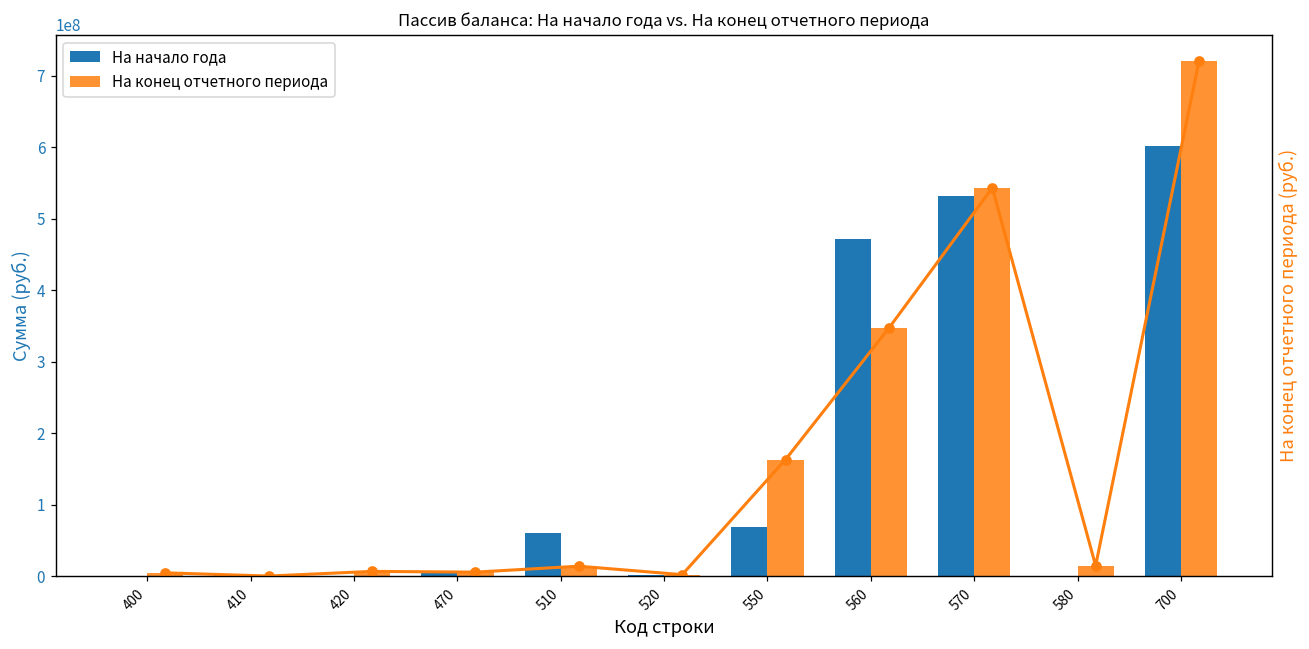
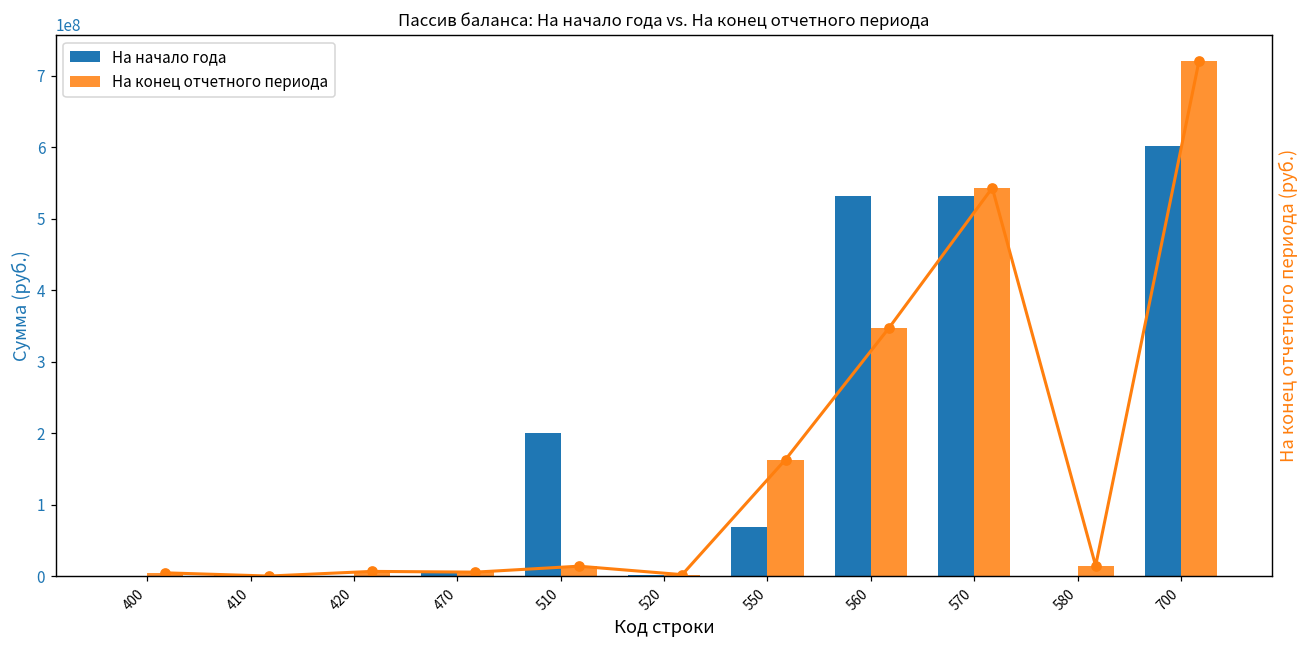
На начало года, 510: 60000000 -> 200000000
На начало года, 560: 470000000 -> 530000000
